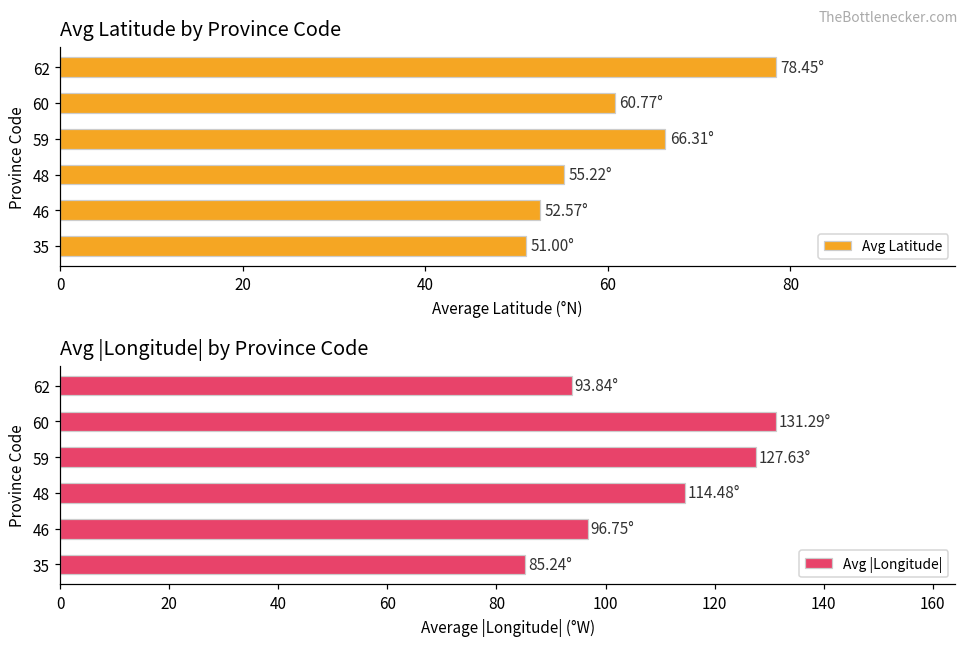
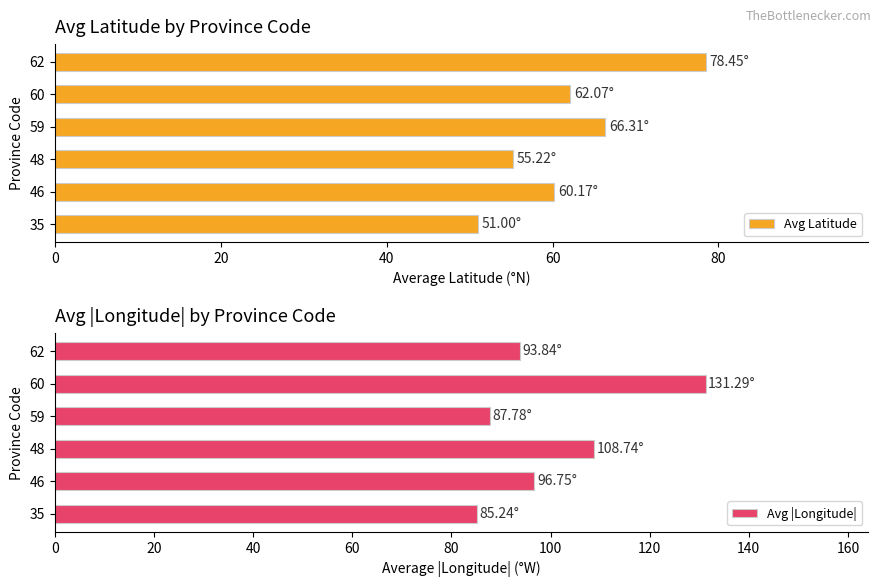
Avg Latitude by Province Code, 60: 60.77° -> 62.07°
Avg Latitude by Province Code, 46: 52.57° -> 60.17°
Avg |Longitude| by Province Code, 59: 127.63° -> 87.78°
Avg |Longitude| by Province Code, 48: 114.48° -> 108.74°
